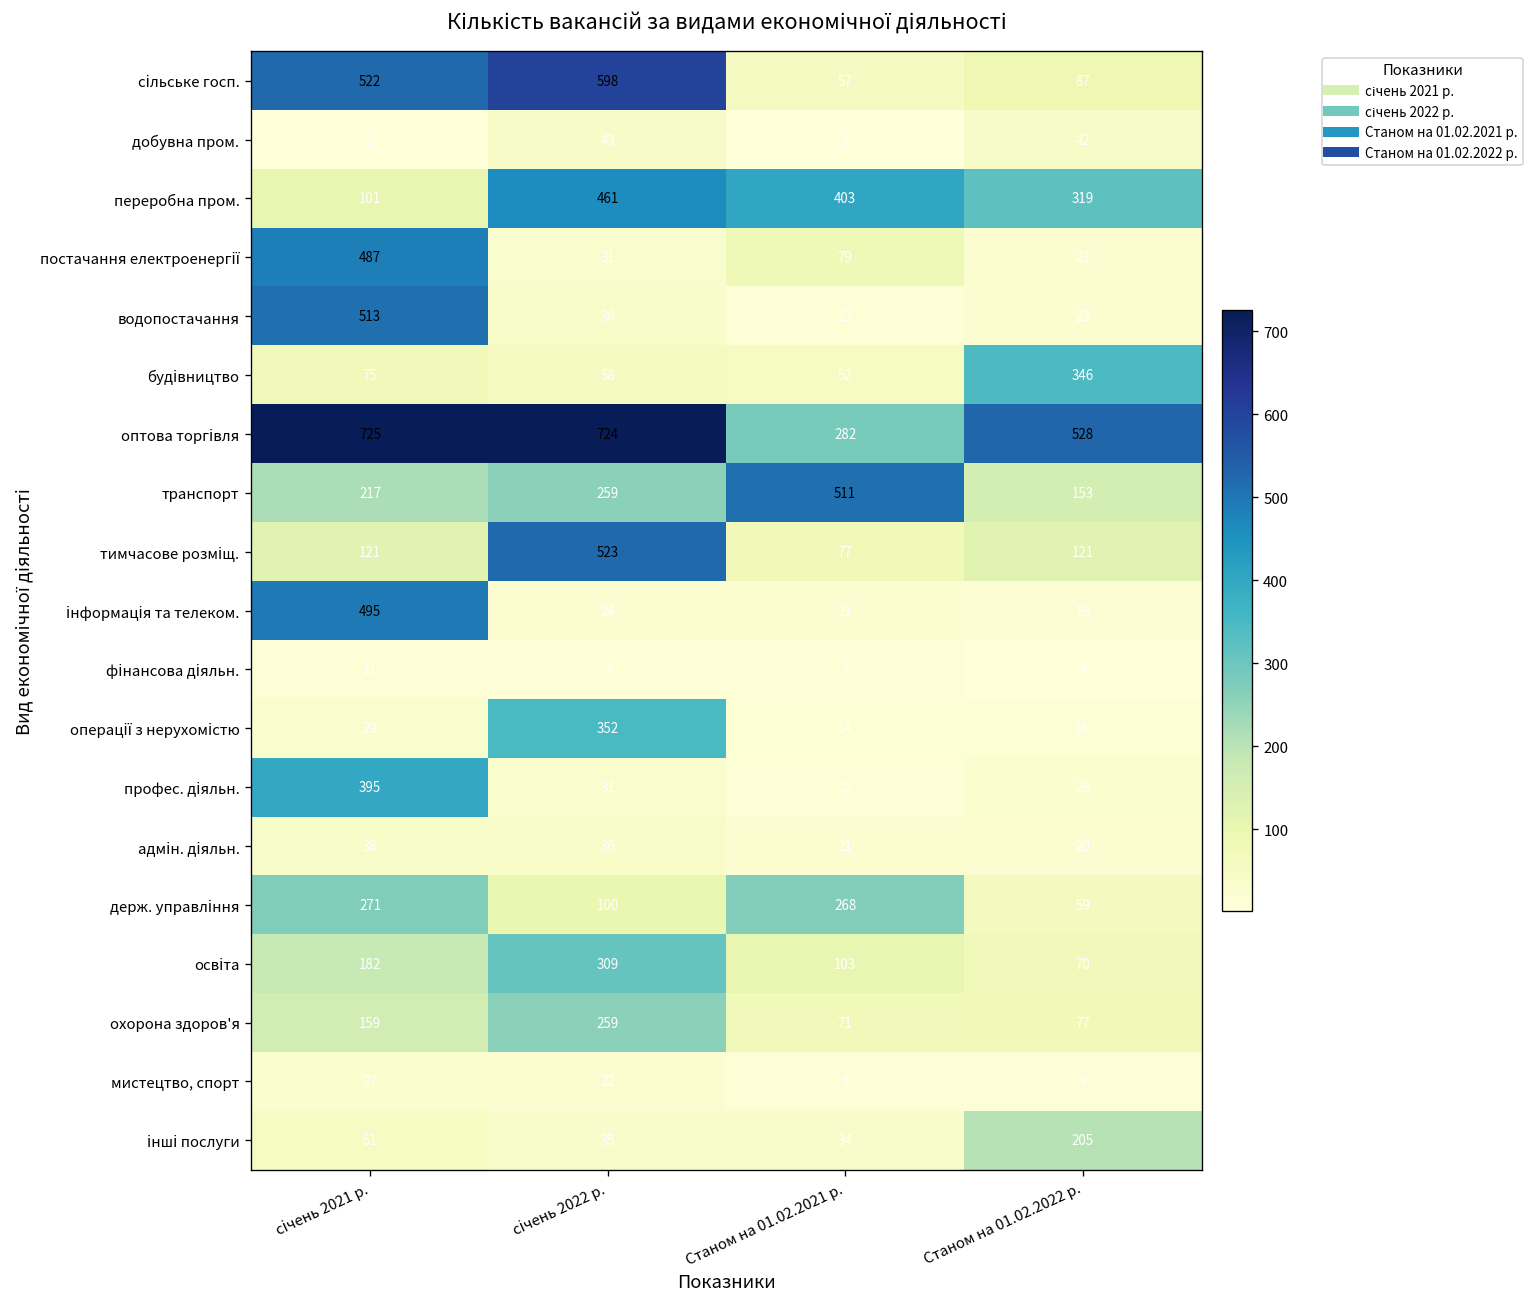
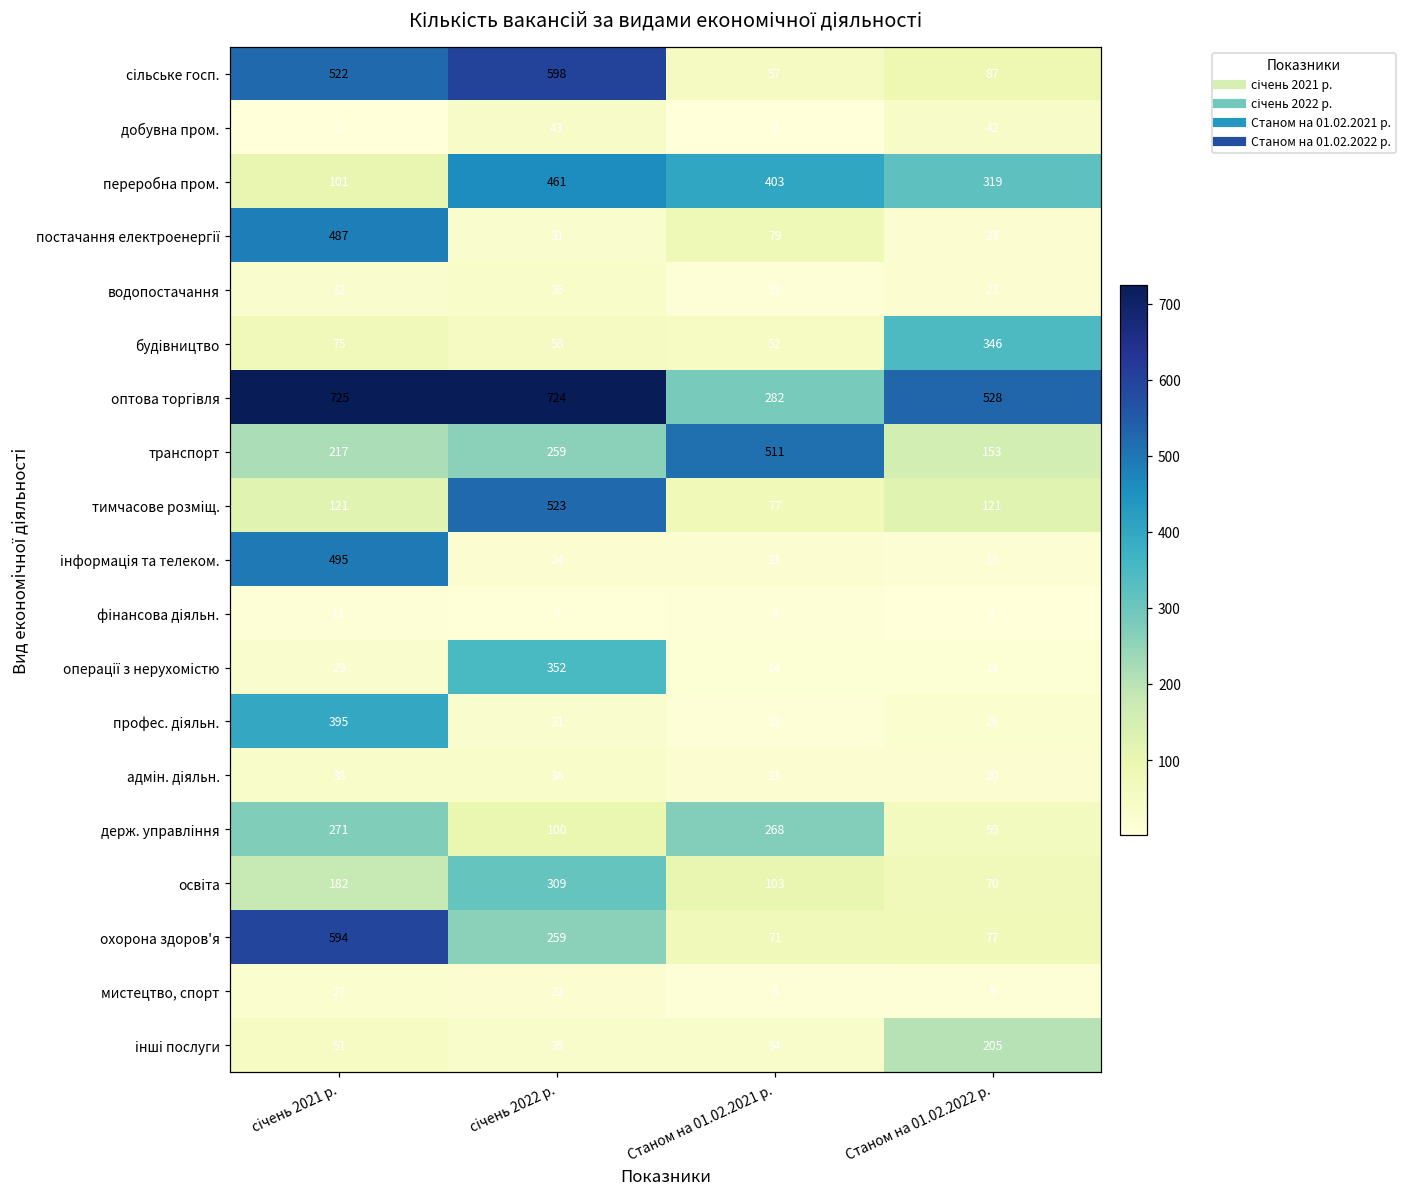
водопостачання, січень 2021 р.: 513 -> 32
охорона здоров'я, січень 2021 р.: 159 -> 594
